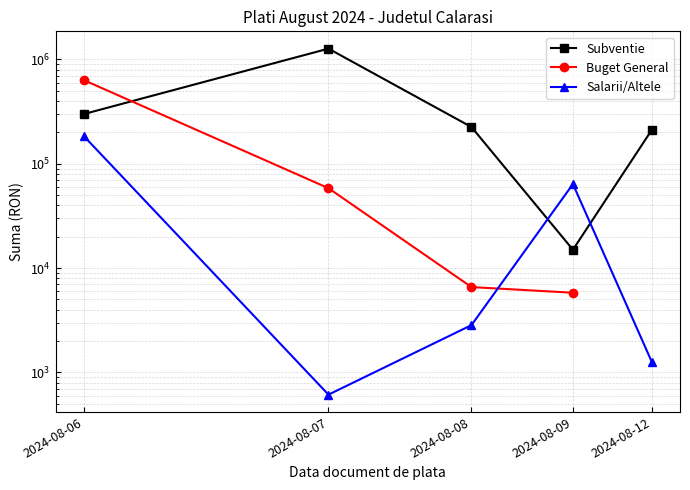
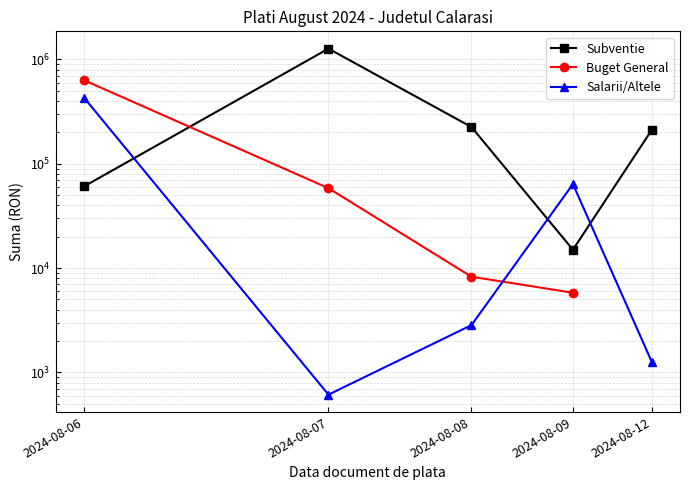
Subventie, 2024-08-06: 300000 -> 60000
Salarii/Altele, 2024-08-06: 180000 -> 430000
Buget General, 2024-08-08: 7000 -> 8000
